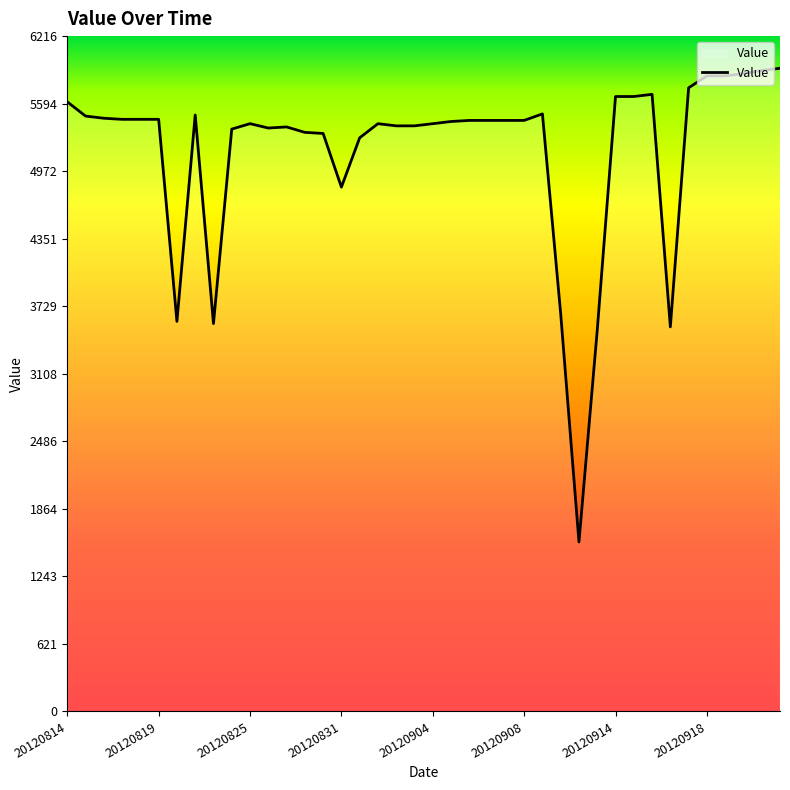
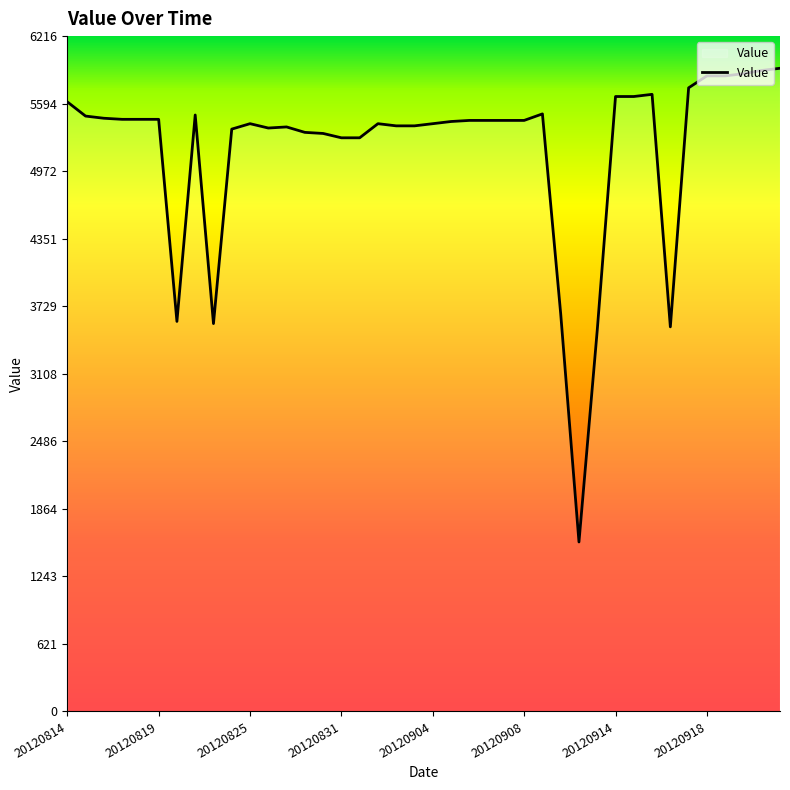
20120831: 4830 -> 5280
